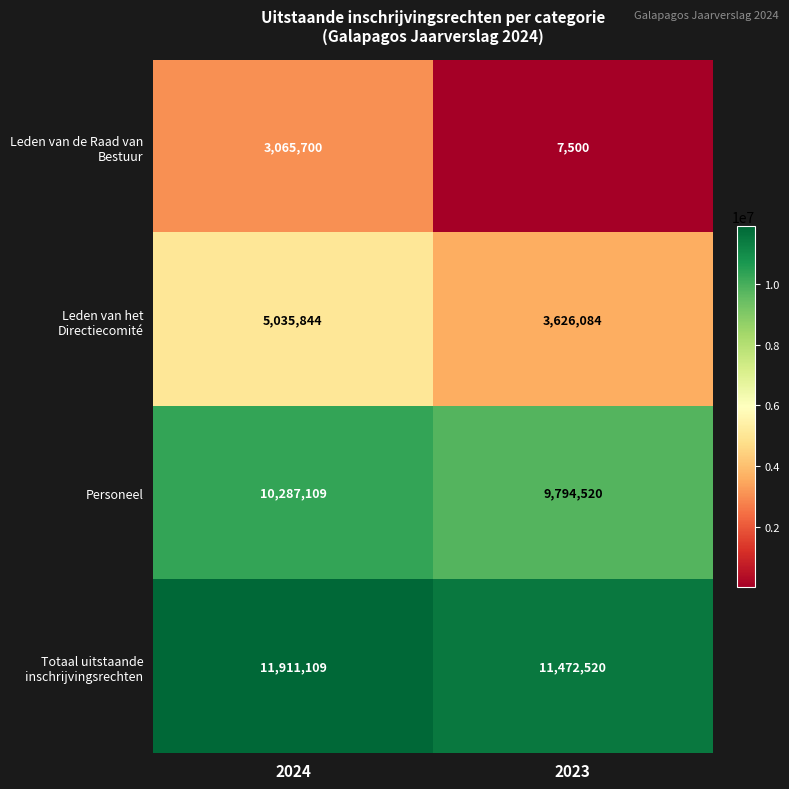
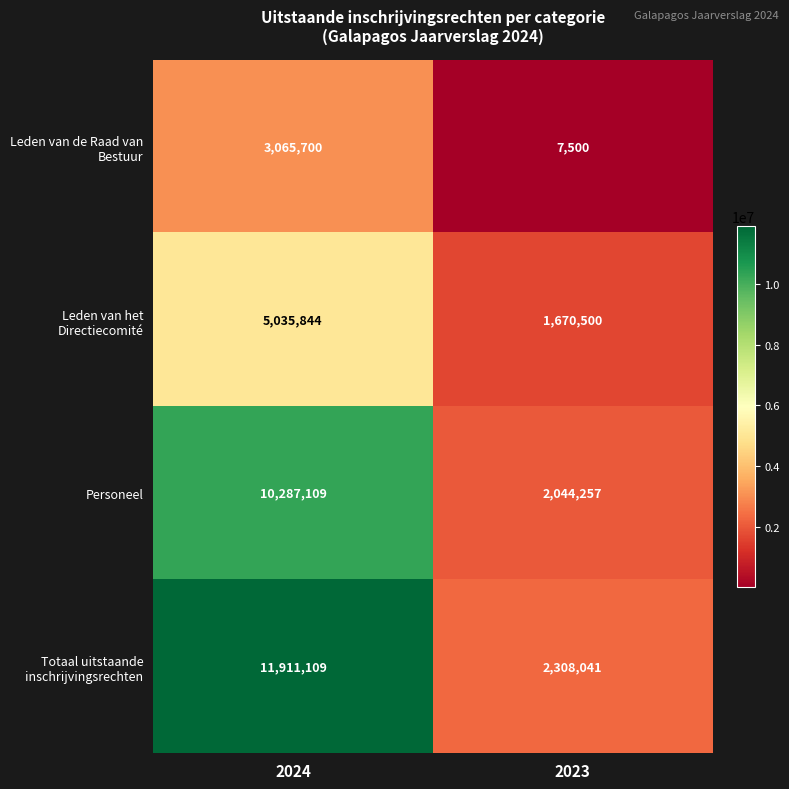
Leden van het Directiecomité, 2023: 3,626,084 -> 1,670,500
Personeel, 2023: 9,794,520 -> 2,044,257
Totaal uitstaande inschrijvingsrechten, 2023: 11,472,520 -> 2,308,041
